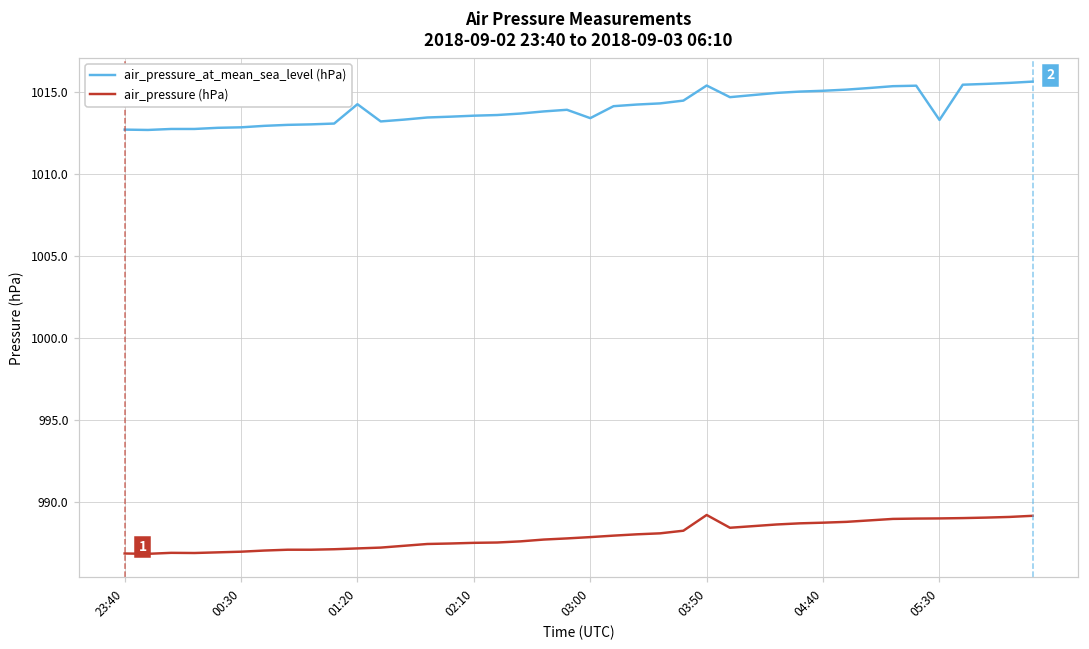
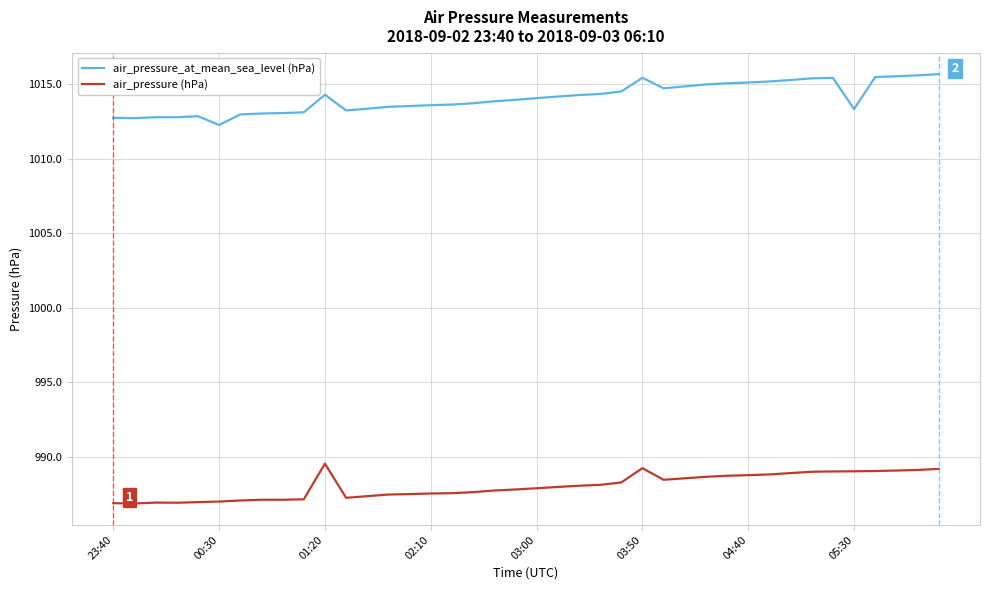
air_pressure_at_mean_sea_level (hPa), 00:30: 1012.9 -> 1012.3
air_pressure (hPa), 01:20: 987.2 -> 989.5
air_pressure_at_mean_sea_level (hPa), 03:00: 1013.4 -> 1014.1
